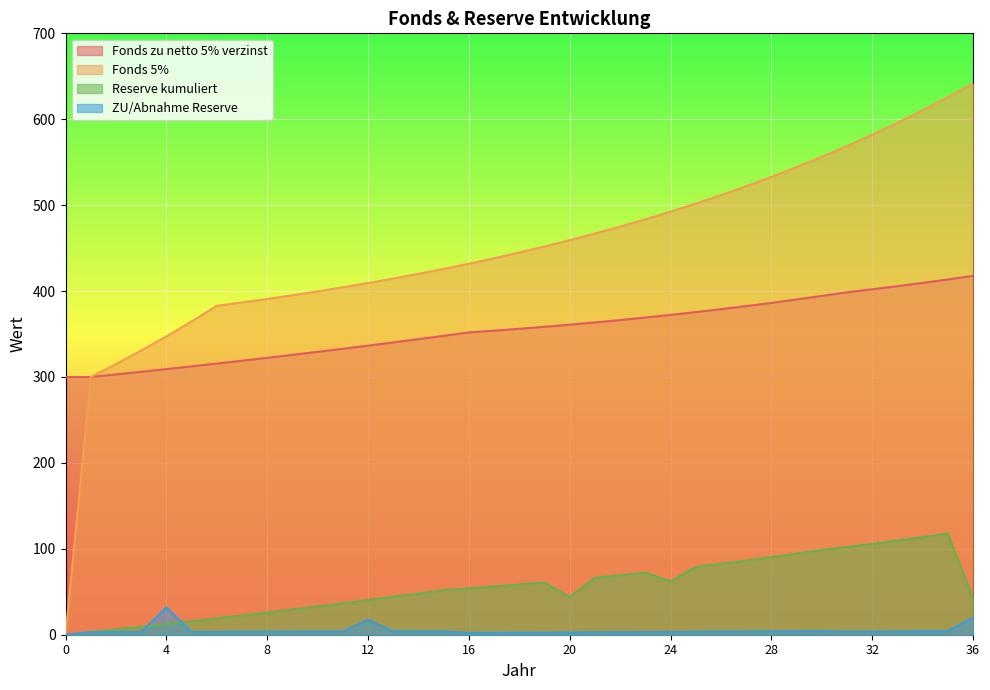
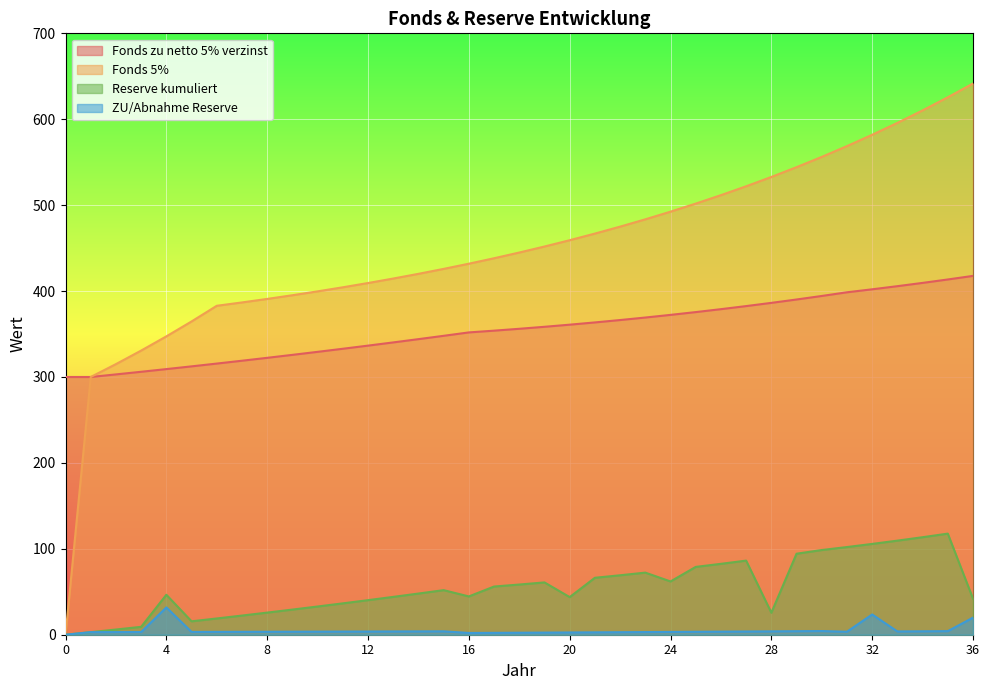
Reserve kumuliert, 4: 10 -> 50
ZU/Abnahme Reserve, 12: 20 -> 0
Reserve kumuliert, 16: 50 -> 40
Reserve kumuliert, 28: 90 -> 30
ZU/Abnahme Reserve, 32: 0 -> 20
